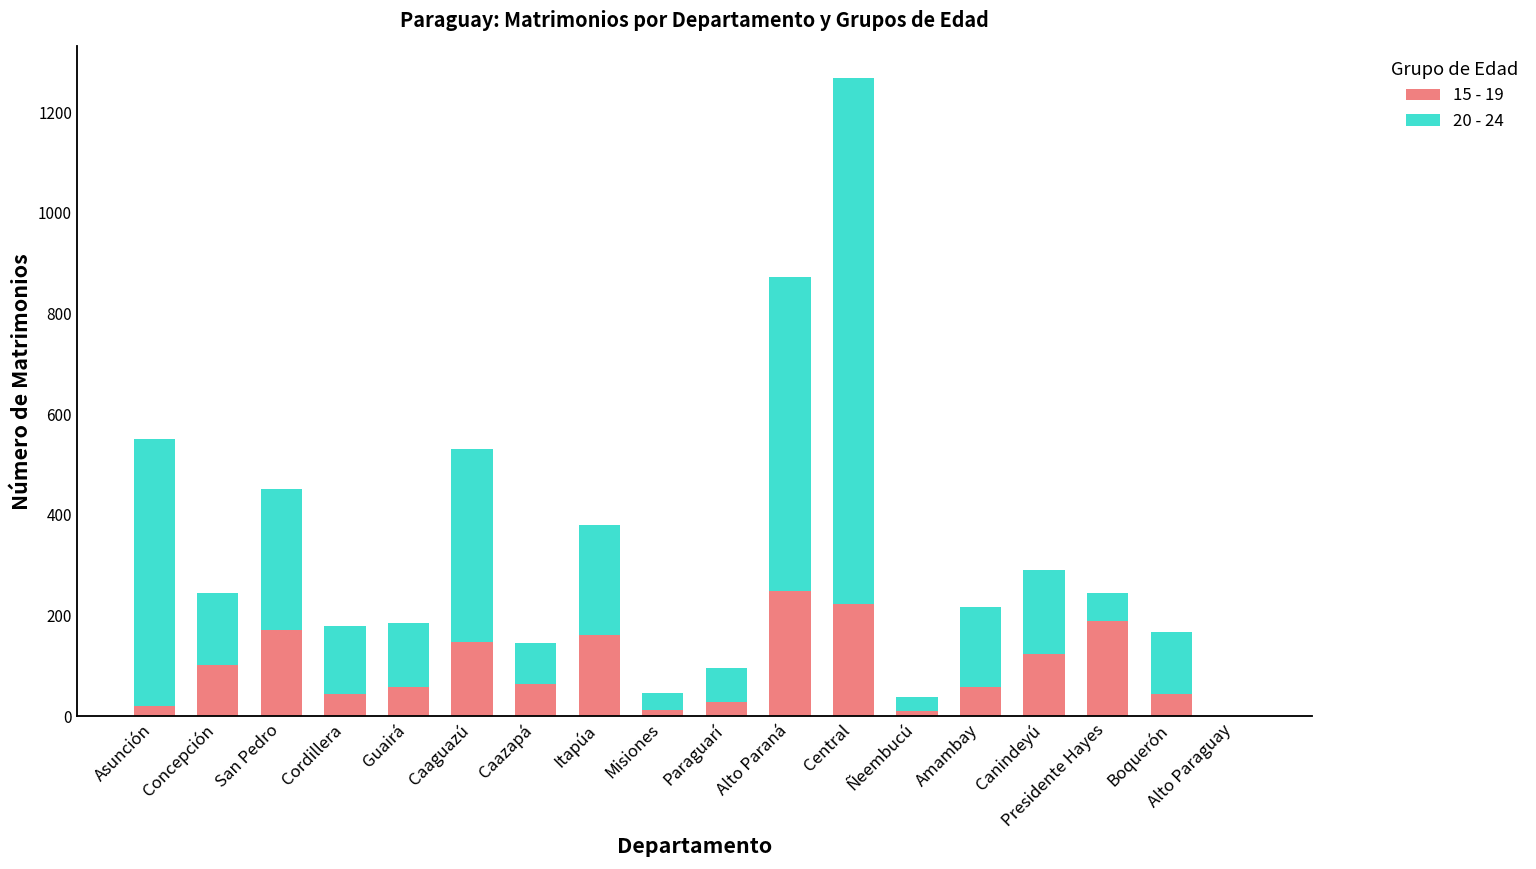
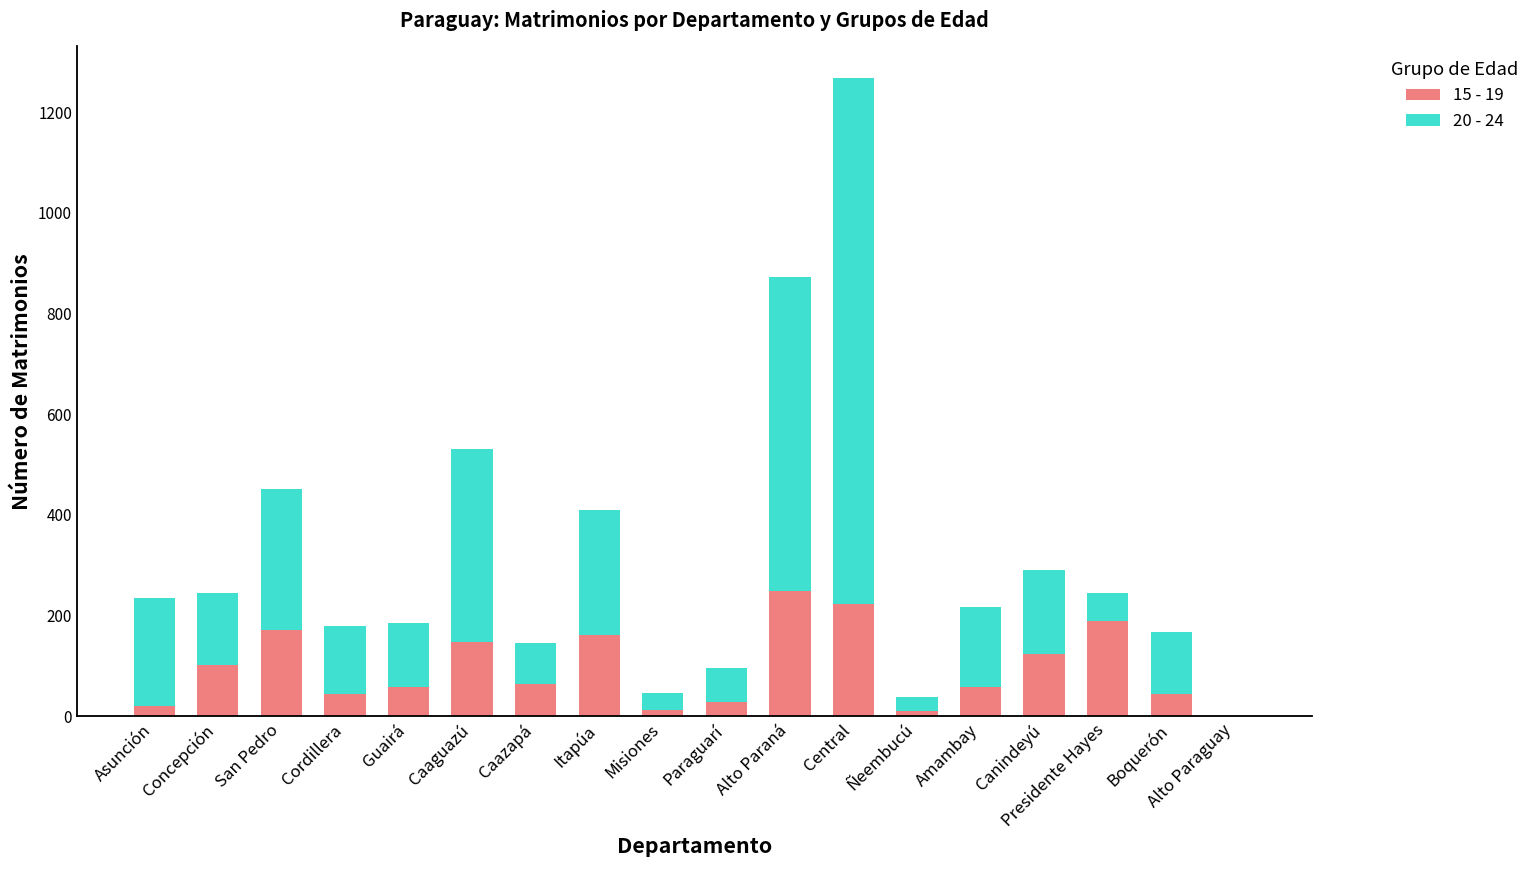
20 - 24, Asunción: 530 -> 220
20 - 24, Itapúa: 220 -> 250
